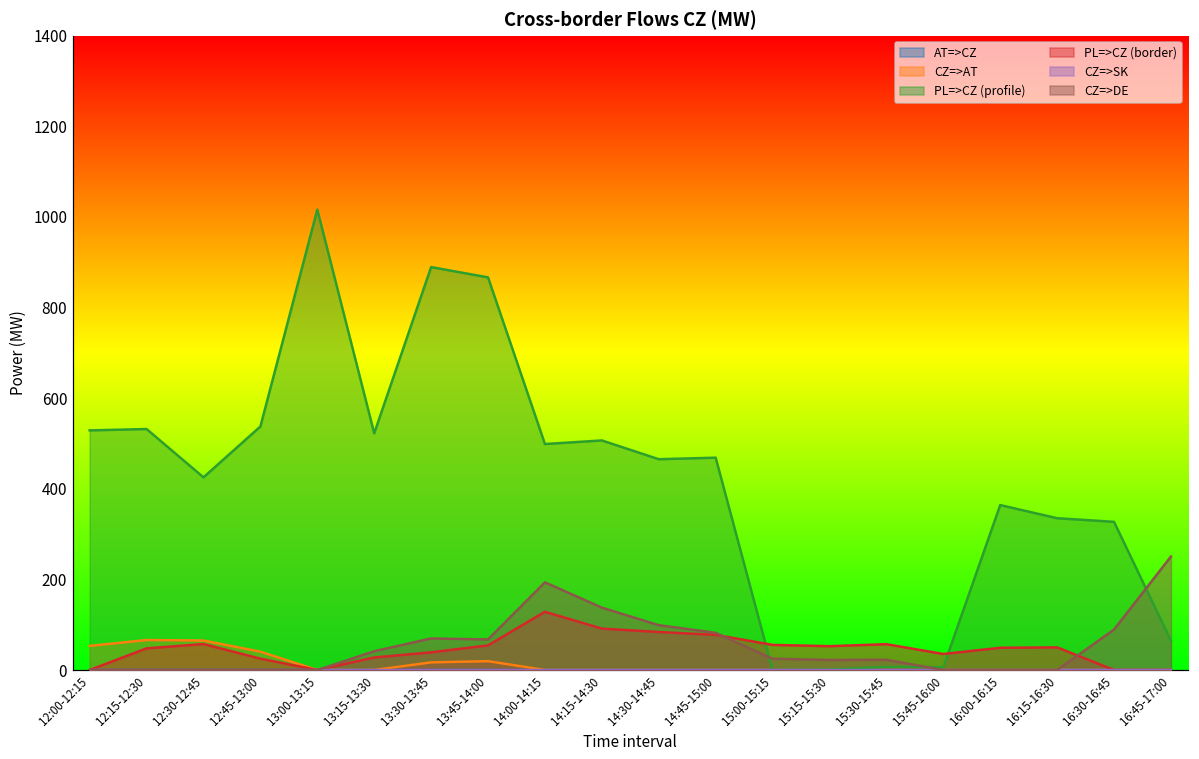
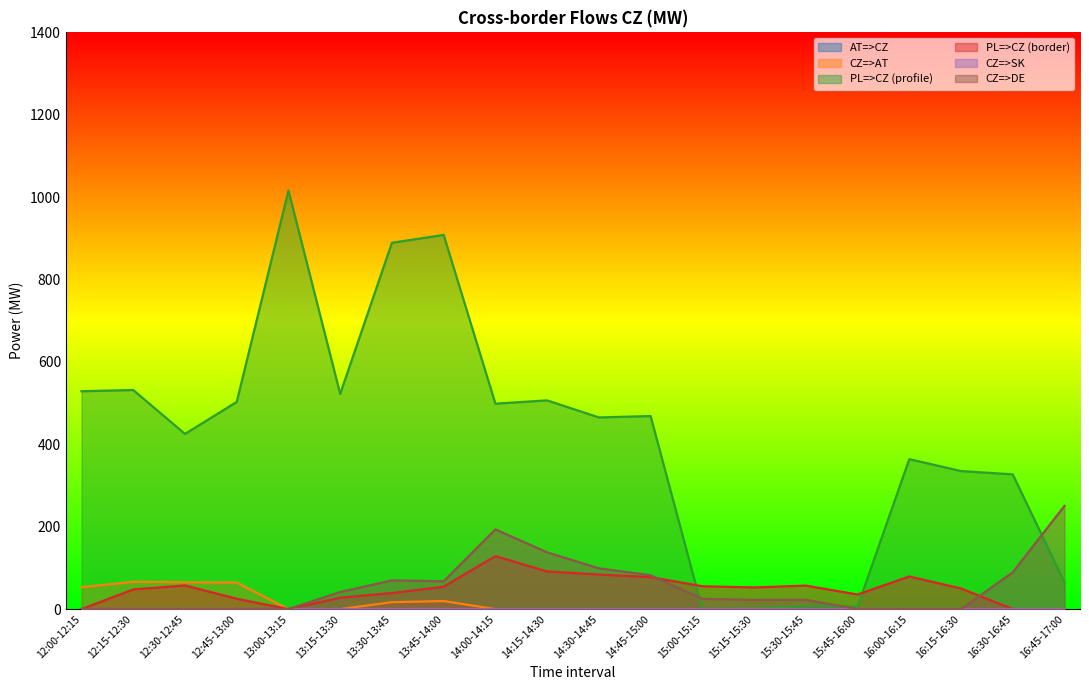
CZ=>AT, 12:45-13:00: 40 -> 60
PL=>CZ (profile), 12:45-13:00: 540 -> 500
PL=>CZ (profile), 13:45-14:00: 870 -> 910
PL=>CZ (border), 16:00-16:15: 50 -> 80
